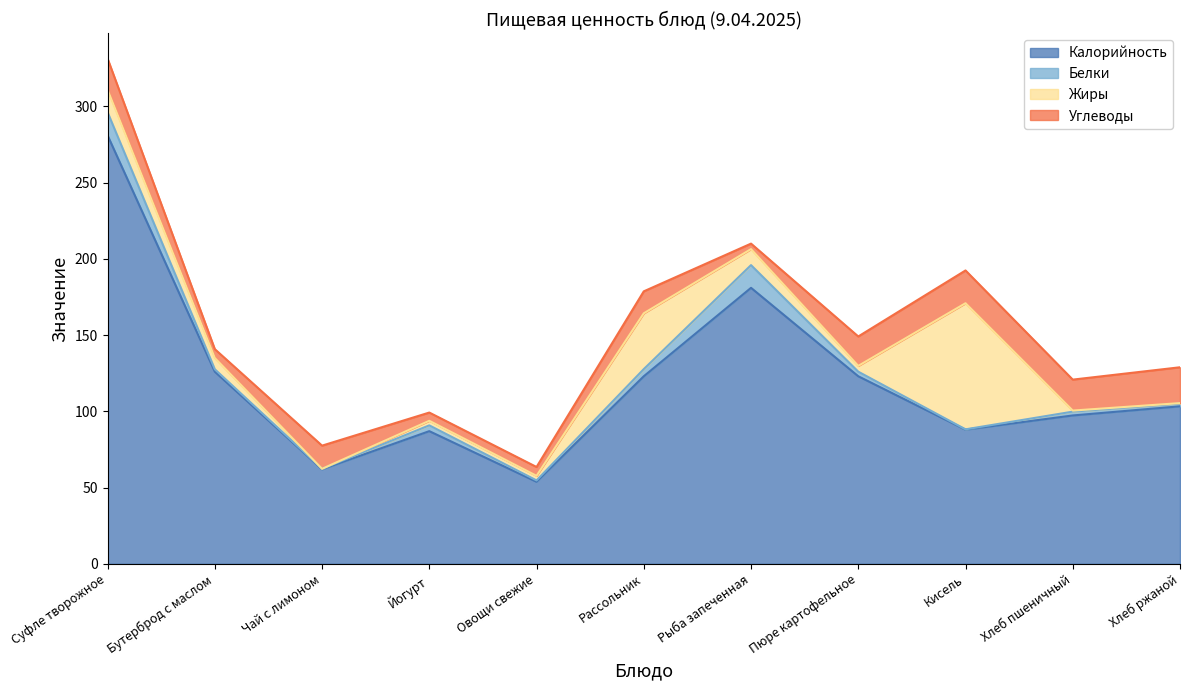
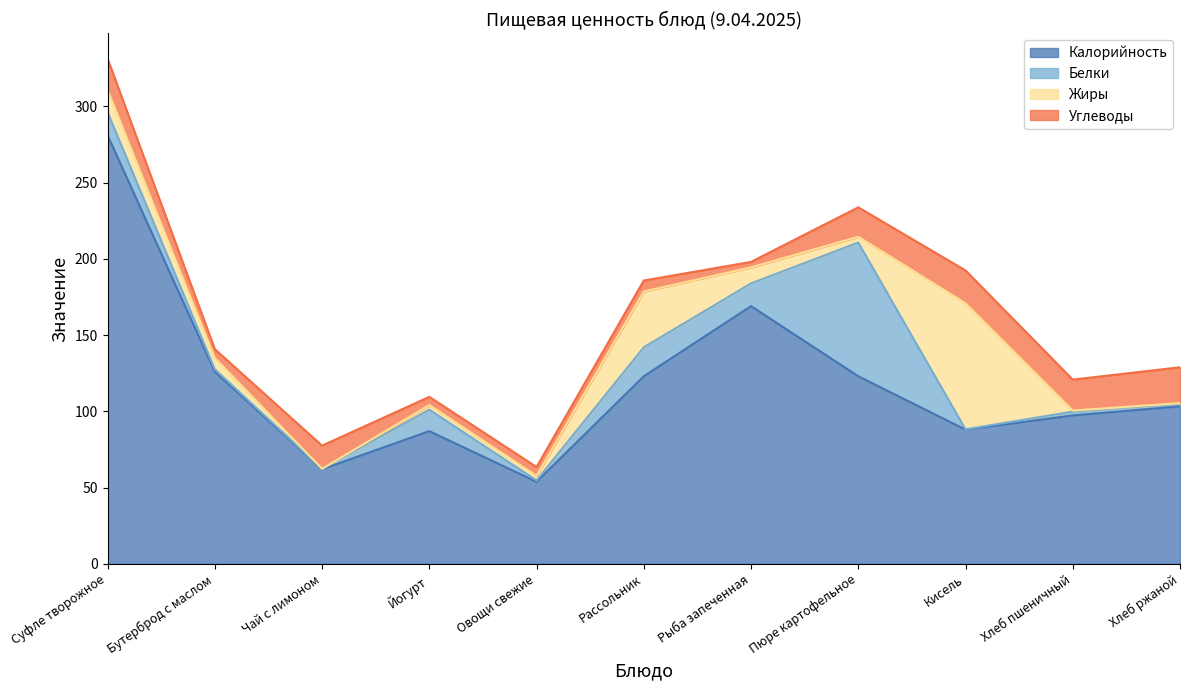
Белки, Йогурт: 4 -> 14
Белки, Рассольник: 5 -> 19
Углеводы, Рассольник: 14 -> 7
Калорийность, Рыба запеченная: 181 -> 169
Белки, Пюре картофельное: 3 -> 88
